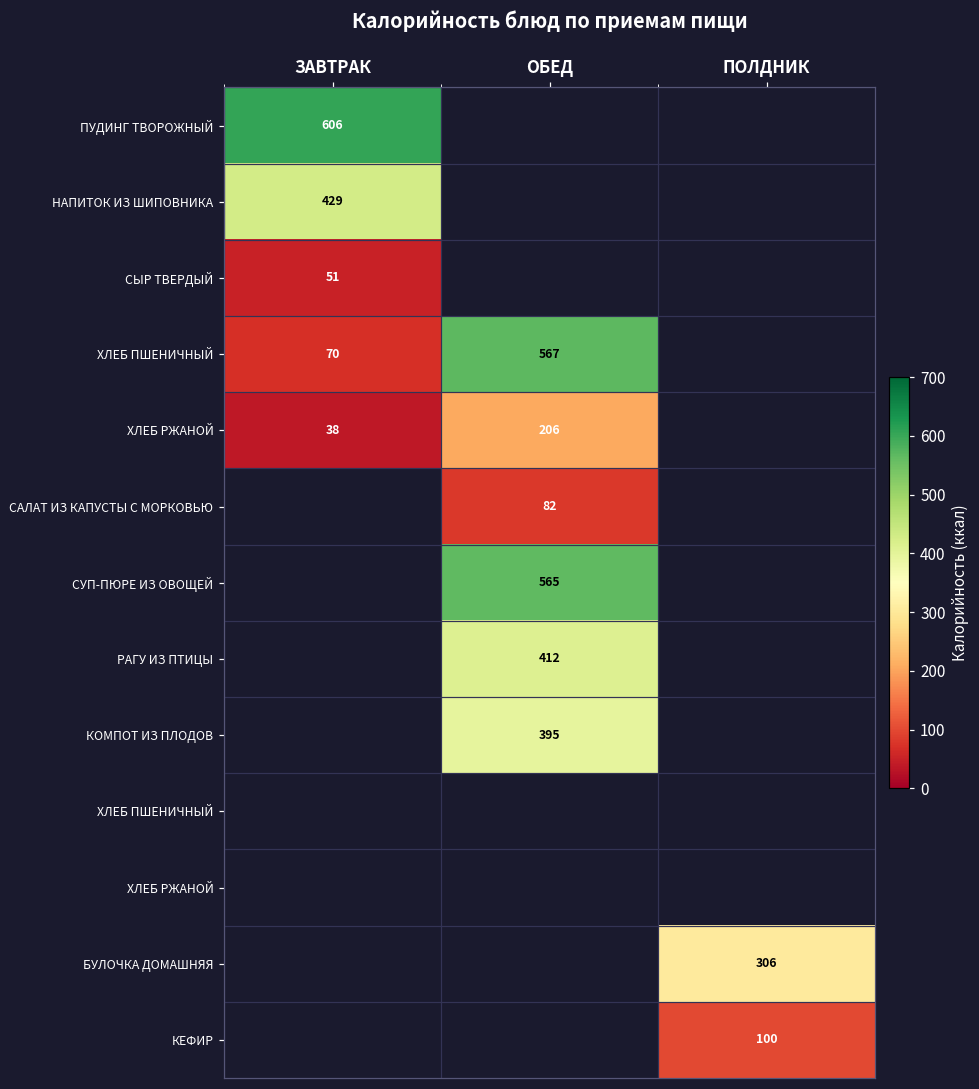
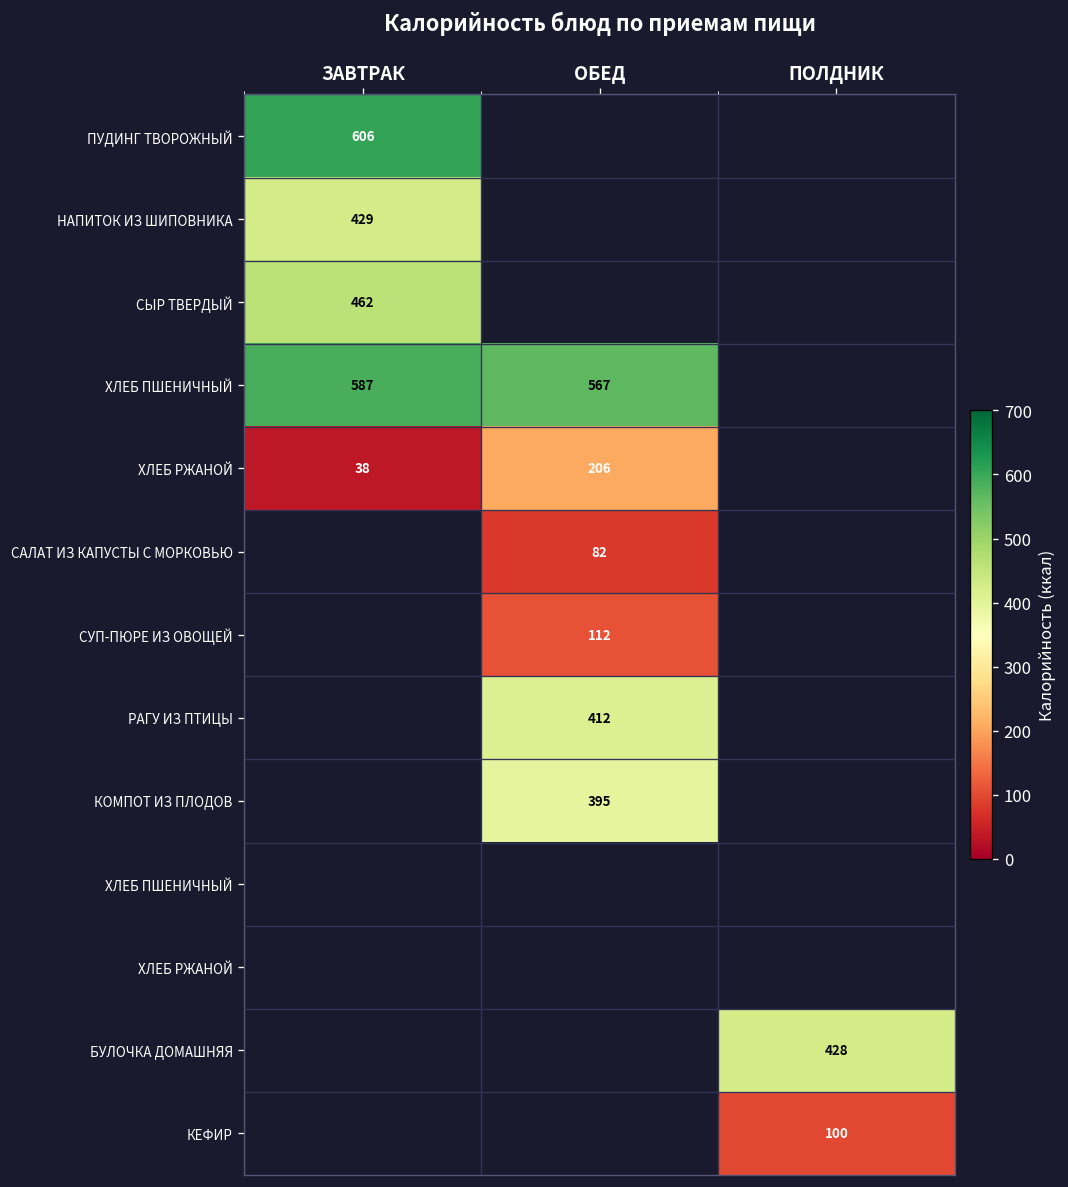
СЫР ТВЕРДЫЙ, ЗАВТРАК: 51 -> 462
ХЛЕБ ПШЕНИЧНЫЙ, ЗАВТРАК: 70 -> 587
СУП-ПЮРЕ ИЗ ОВОЩЕЙ, ОБЕД: 565 -> 112
БУЛОЧКА ДОМАШНЯЯ, ПОЛДНИК: 306 -> 428
